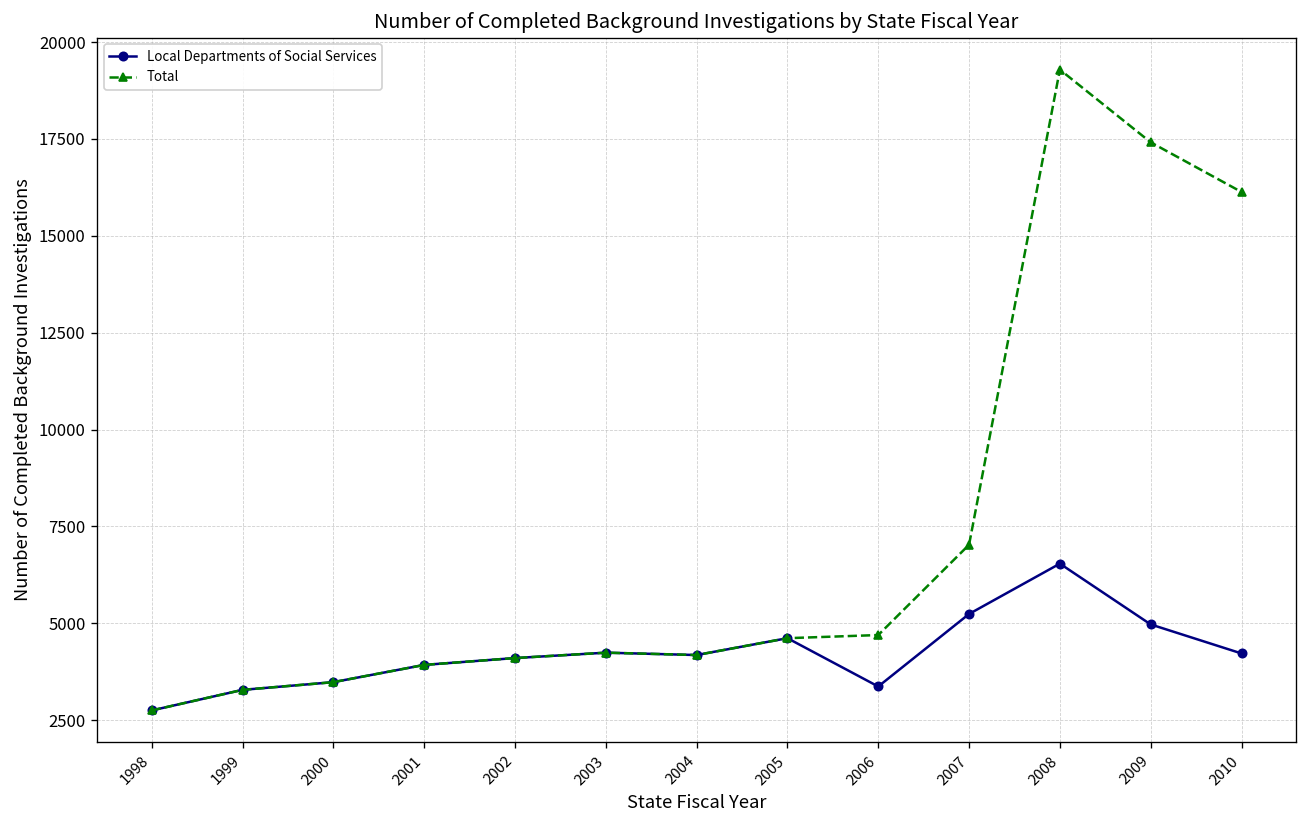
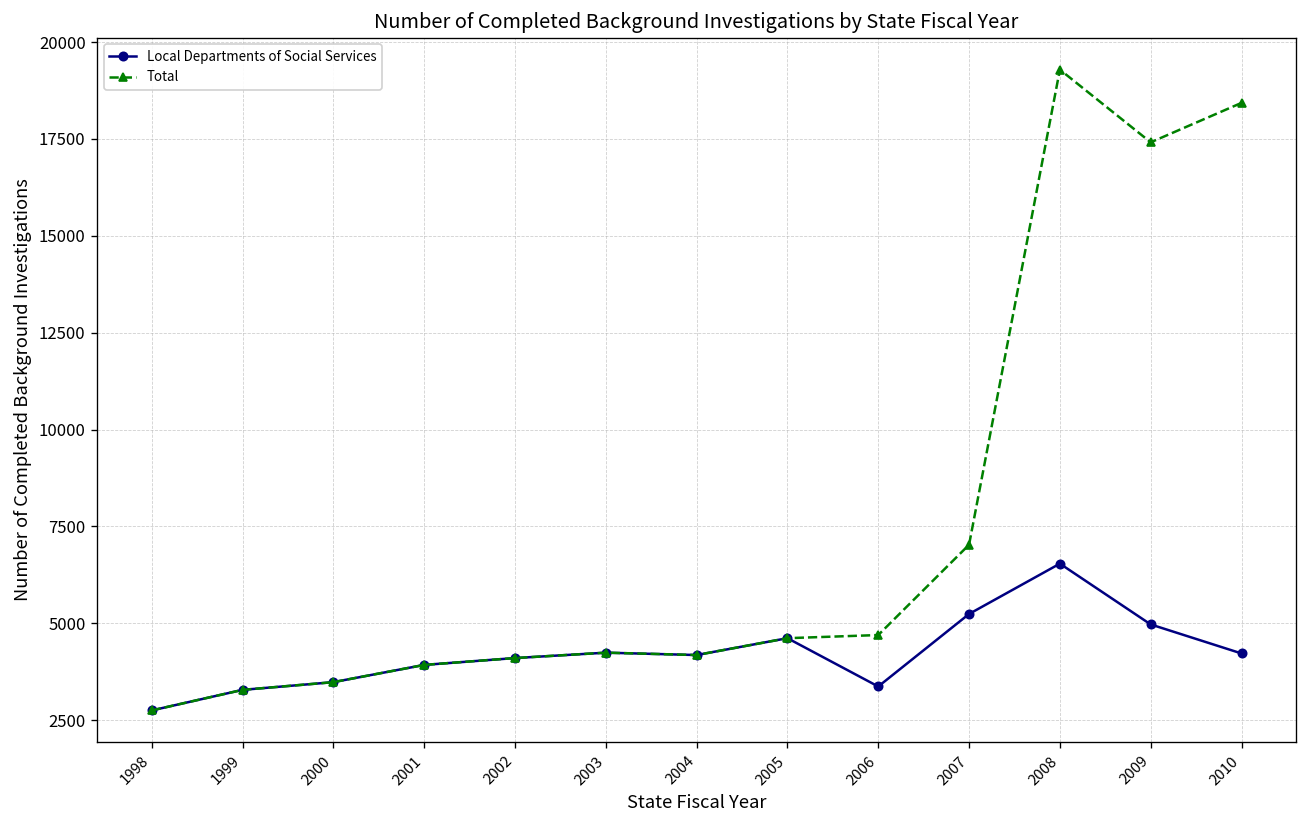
Total, 2010: 16100 -> 18400
